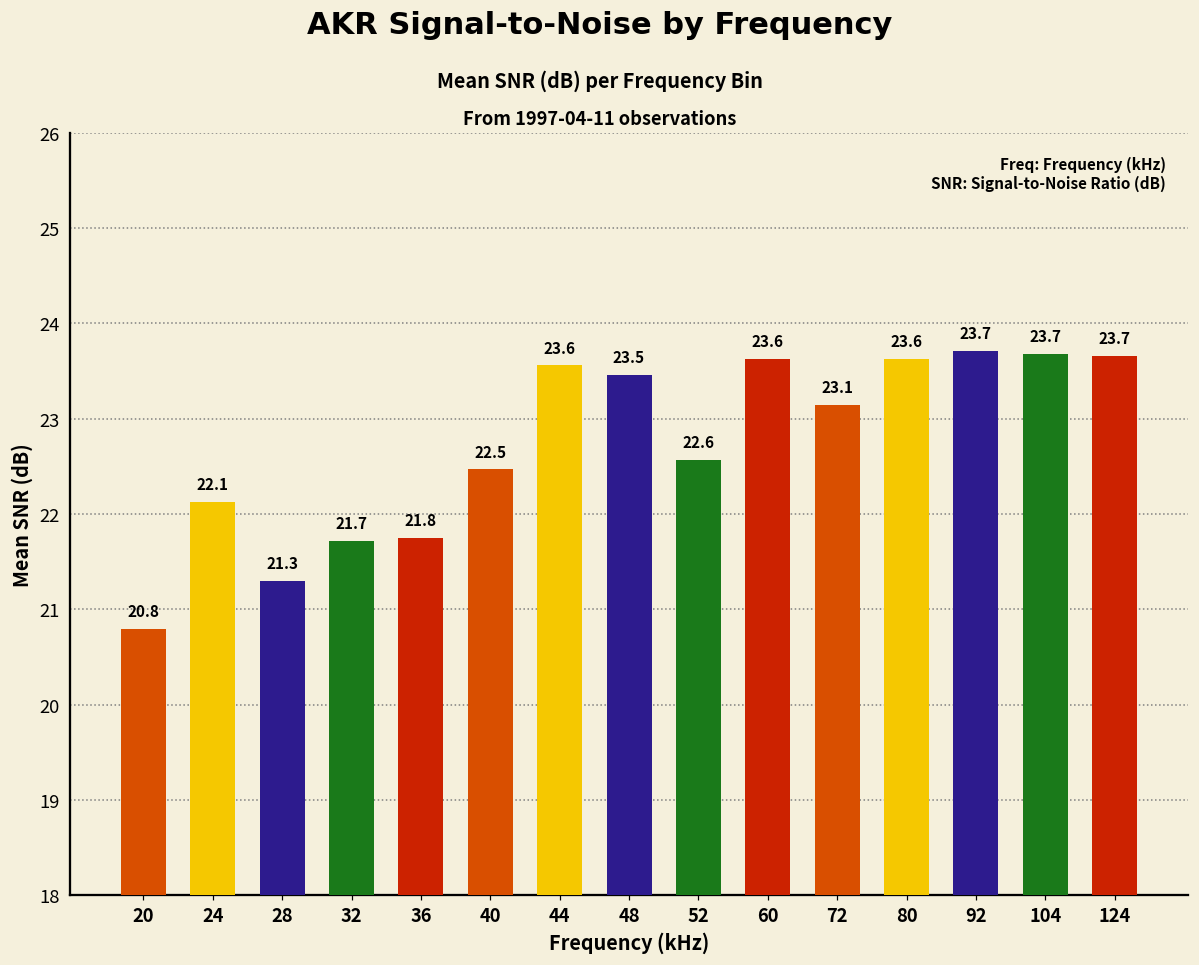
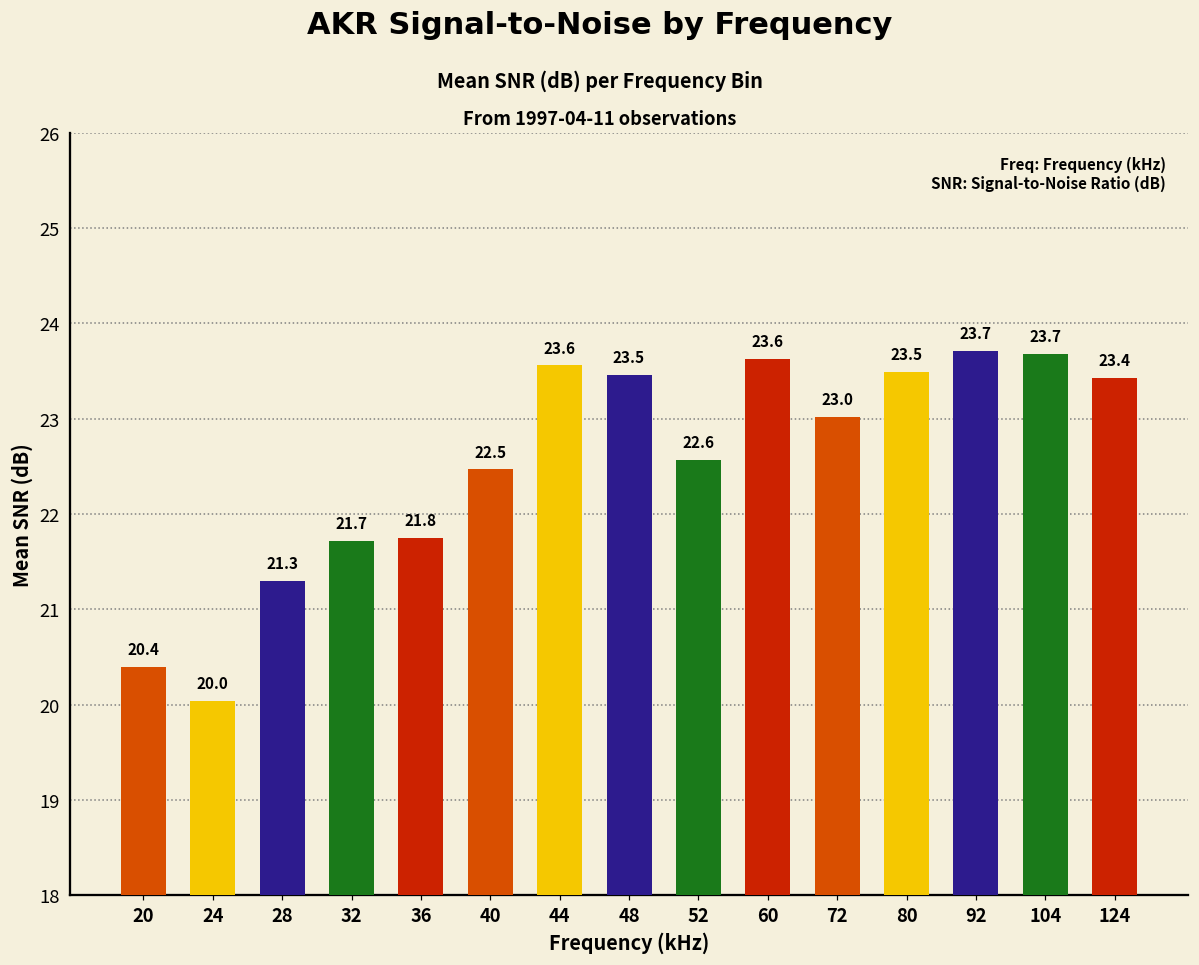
20: 20.8 -> 20.4
24: 22.1 -> 20.0
72: 23.1 -> 23.0
80: 23.6 -> 23.5
124: 23.7 -> 23.4
